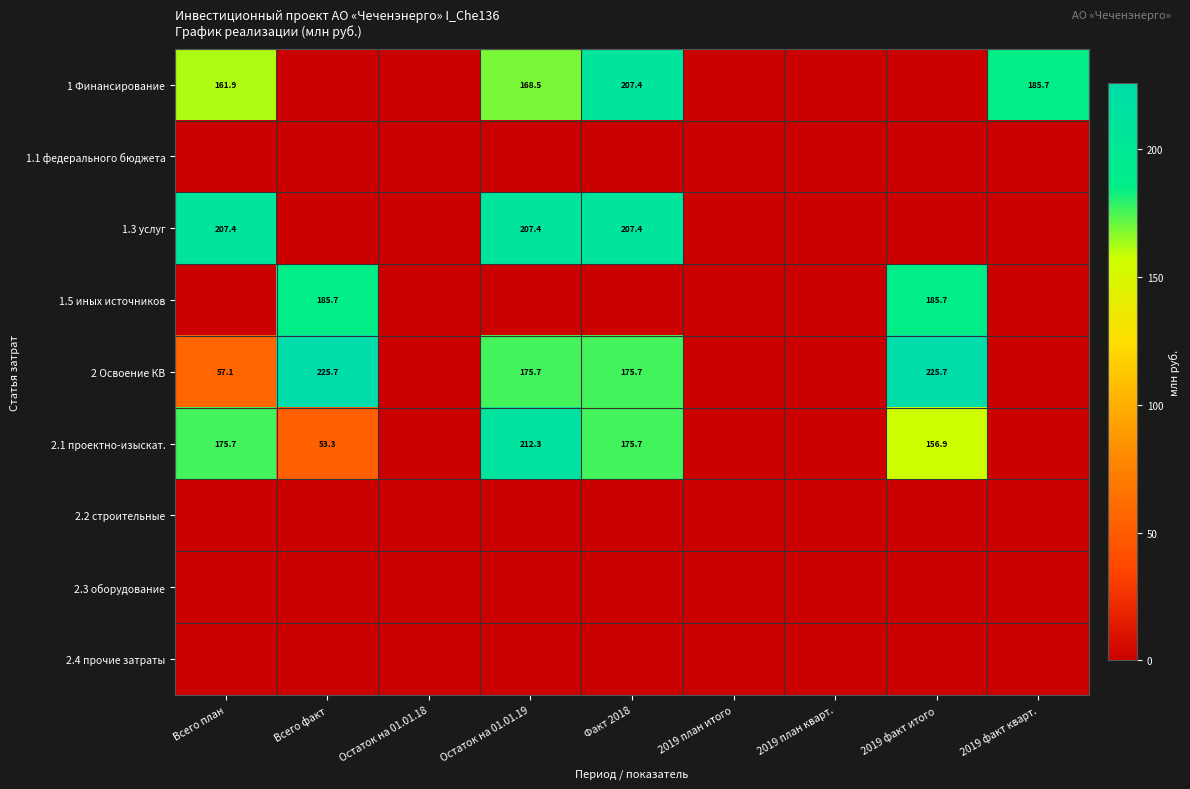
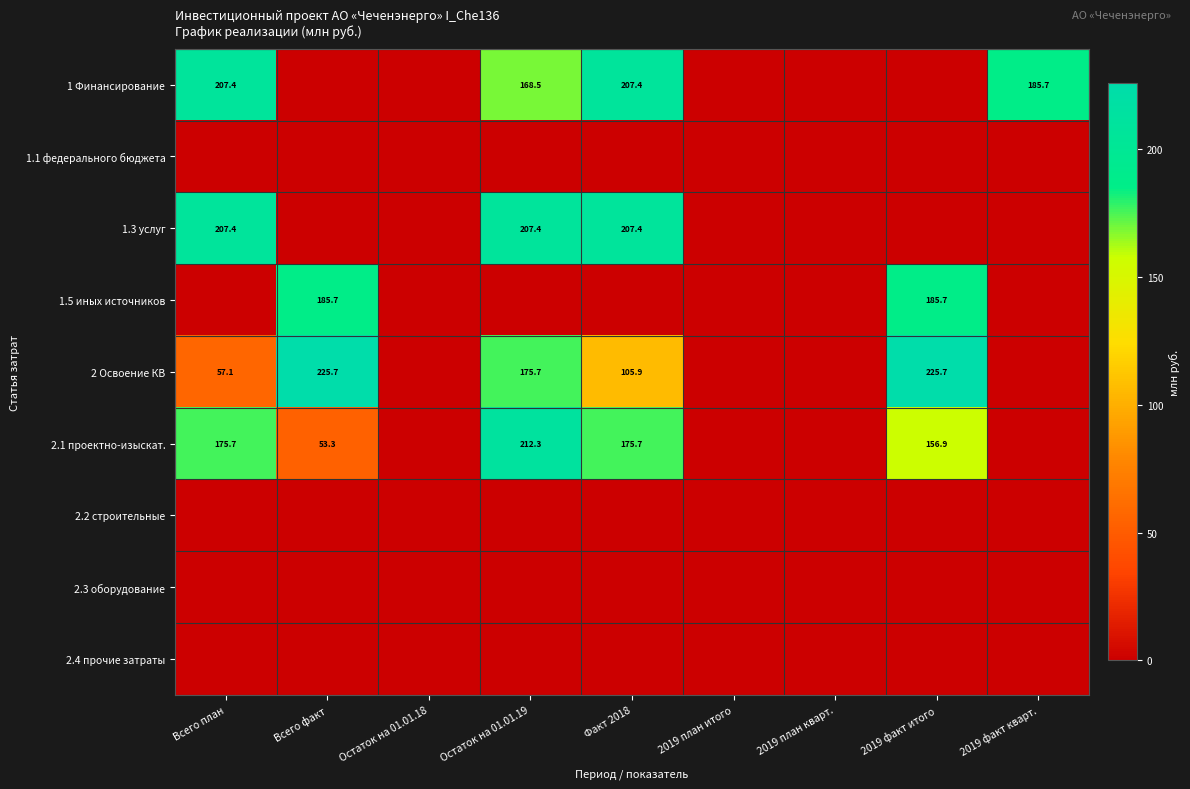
1 Финансирование, Всего план: 161.9 -> 207.4
2 Освоение КВ, Факт 2018: 175.7 -> 105.9
